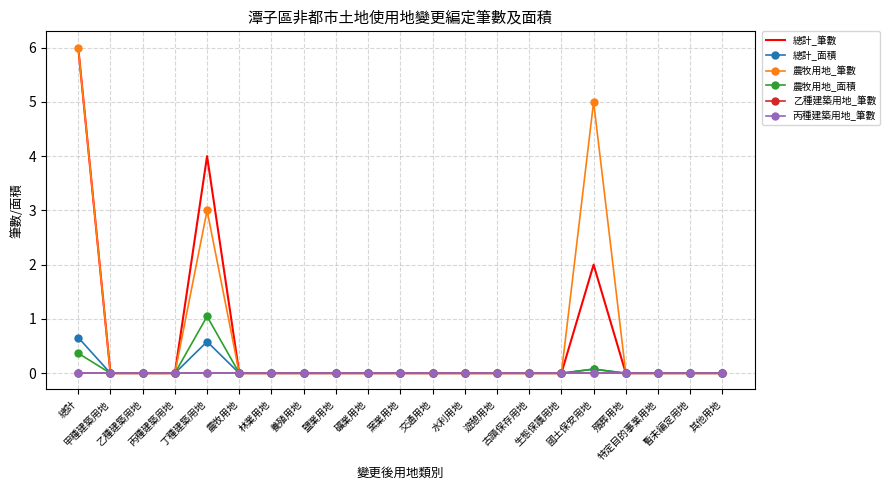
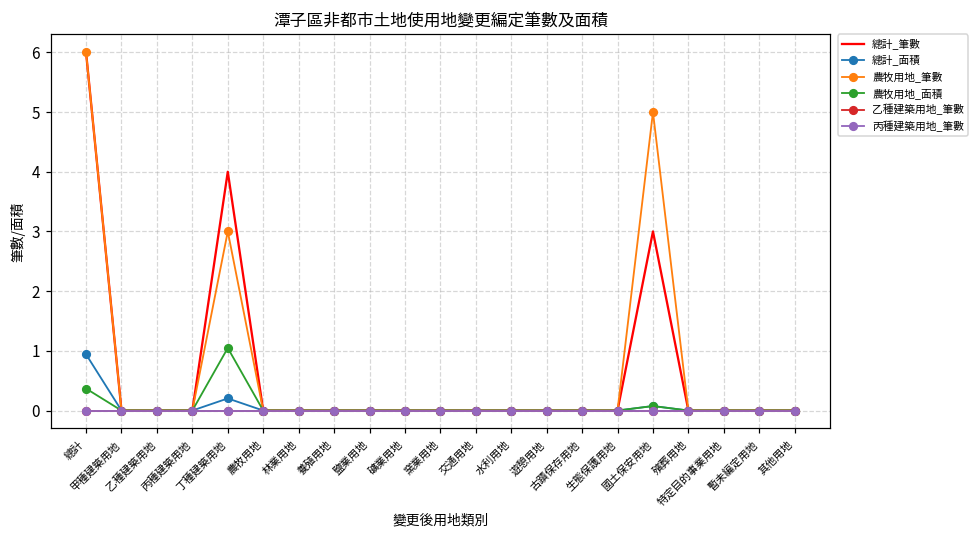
總計_面積, 總計: 0.7 -> 0.9
總計_面積, 丁種建築用地: 0.6 -> 0.2
總計_筆數, 國土保安用地: 2 -> 3
